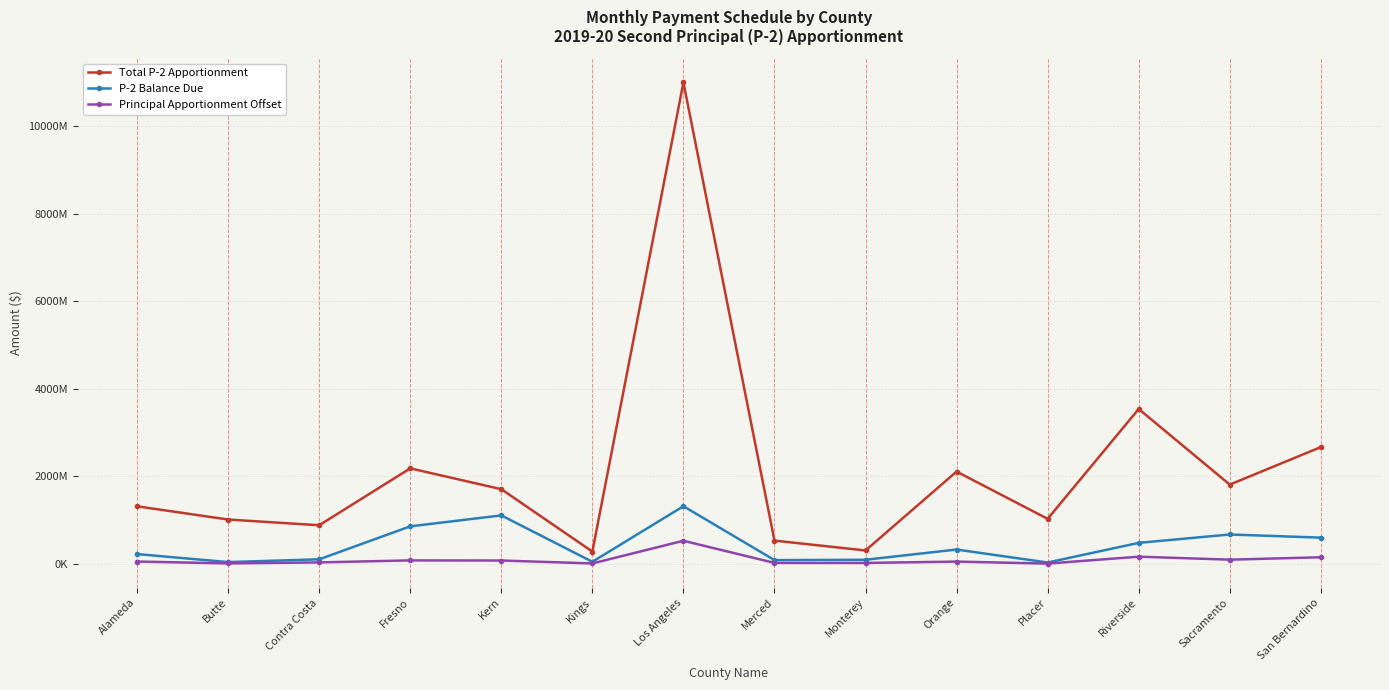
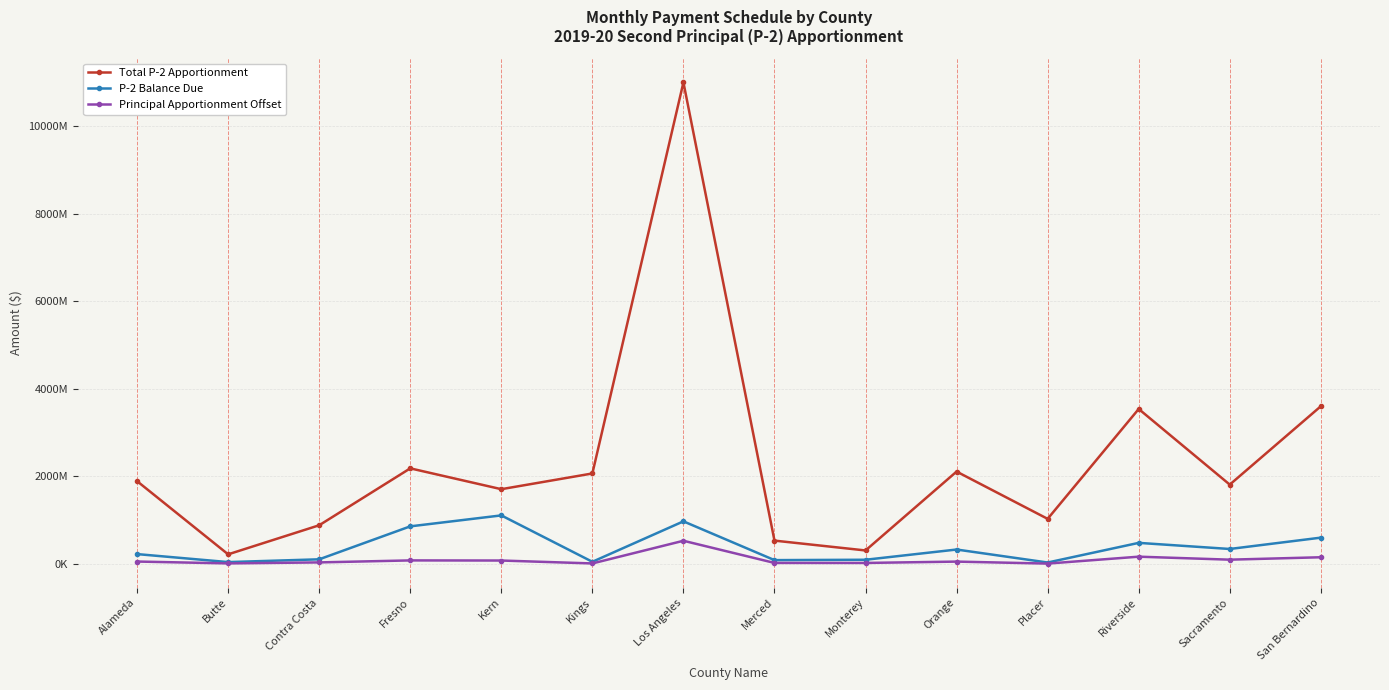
Total P-2 Apportionment, Alameda: 1300000000 -> 1900000000
Total P-2 Apportionment, Butte: 1000000000 -> 200000000
Total P-2 Apportionment, Kings: 300000000 -> 2100000000
P-2 Balance Due, Los Angeles: 1300000000 -> 1000000000
P-2 Balance Due, Sacramento: 700000000 -> 300000000
Total P-2 Apportionment, San Bernardino: 2700000000 -> 3600000000
